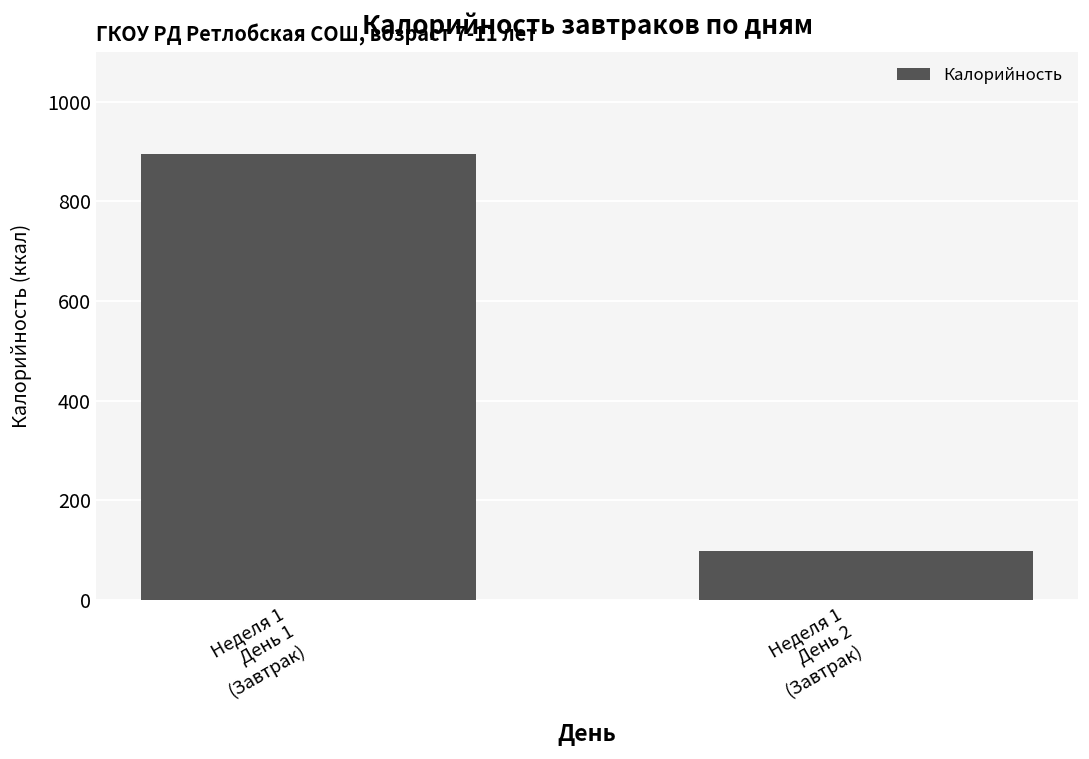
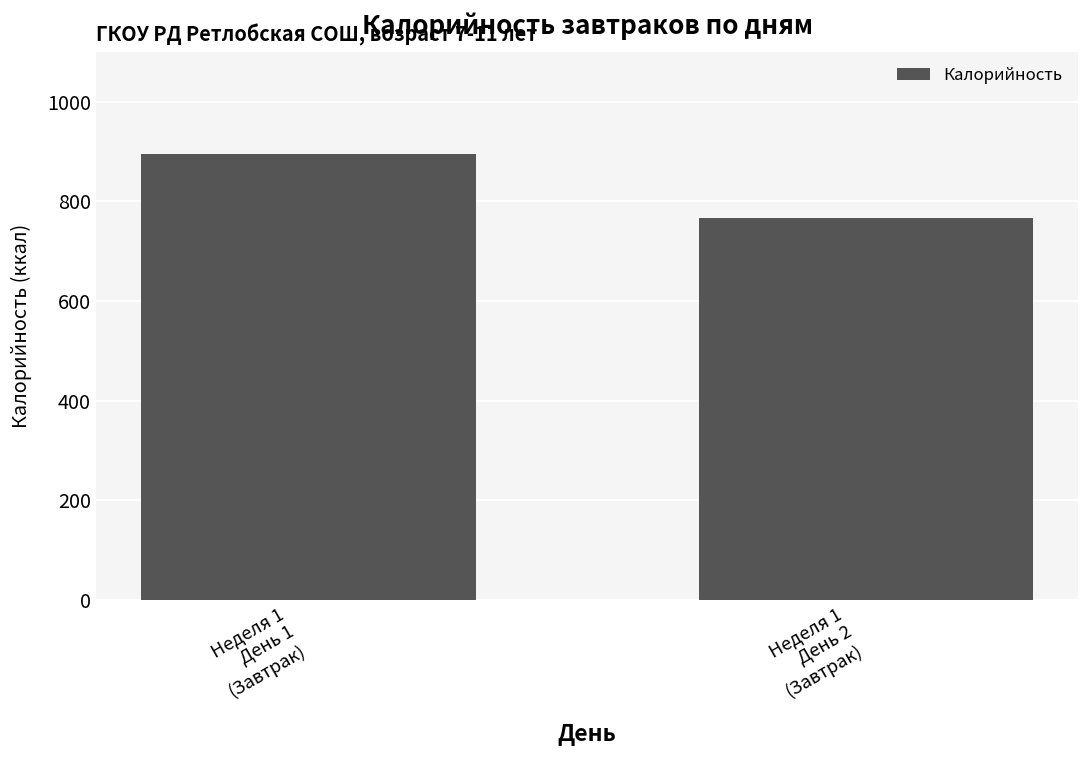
Неделя 1 День 2 (Завтрак): 100 -> 770
